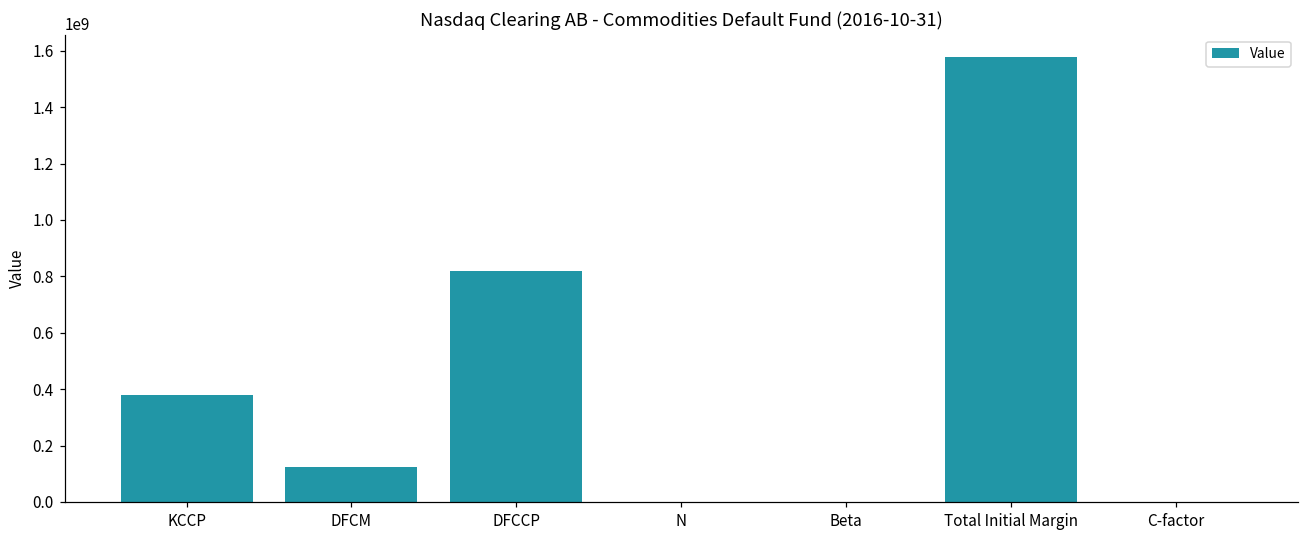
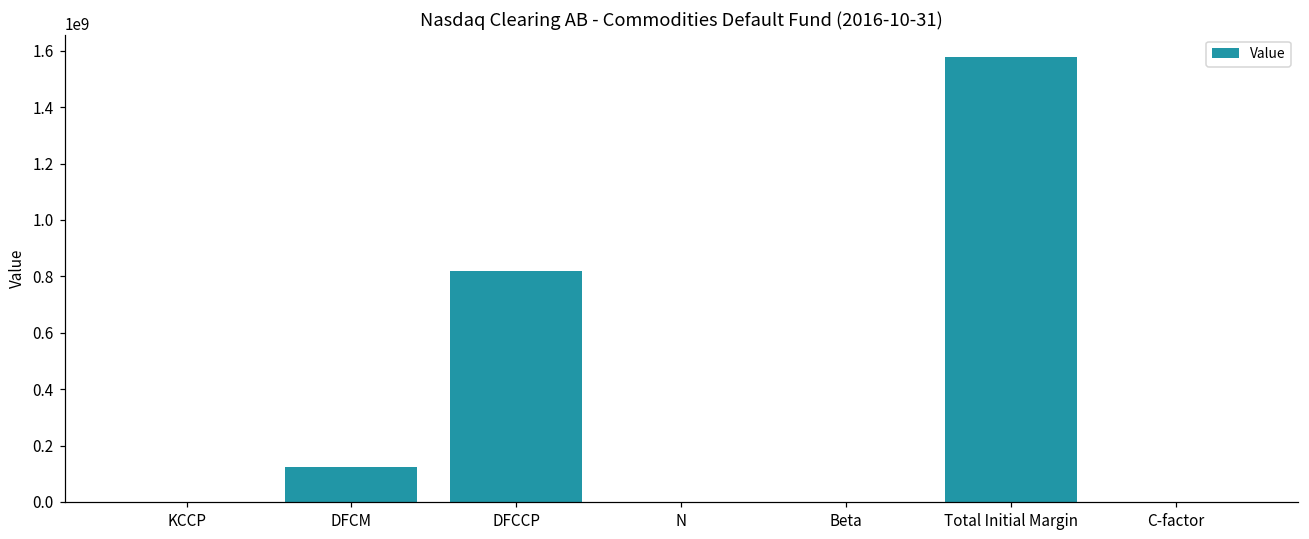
KCCP: 380000000 -> 0
